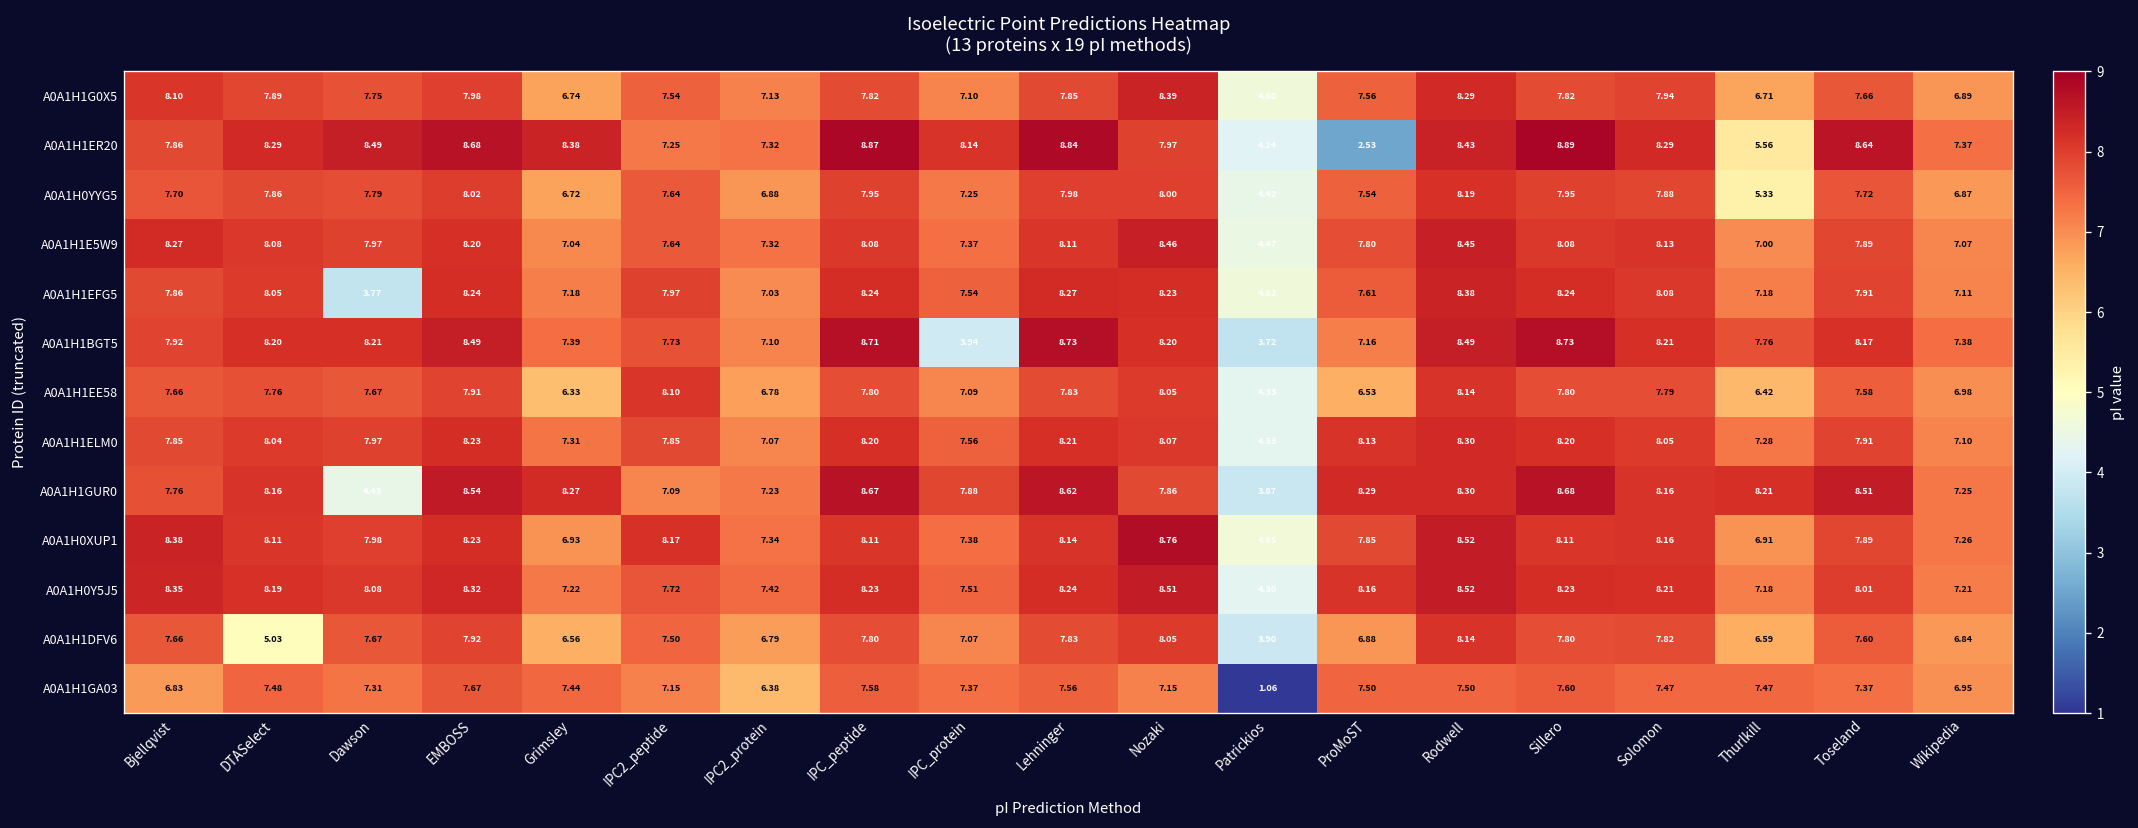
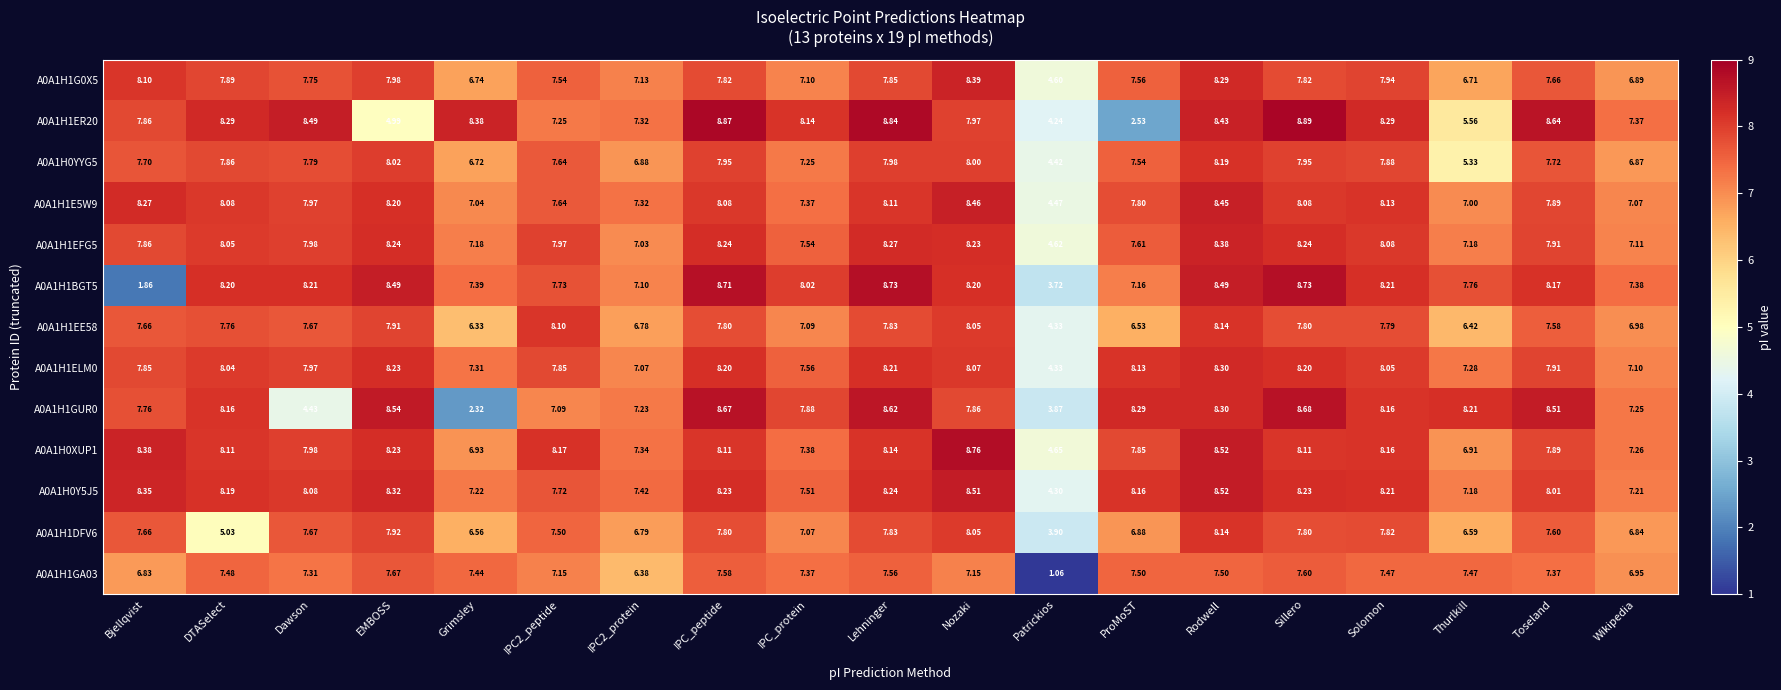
A0A1H1ER20, EMBOSS: 8.68 -> 4.99
A0A1H1EFG5, Dawson: 3.77 -> 7.98
A0A1H1BGT5, Bjellqvist: 7.92 -> 1.86
A0A1H1BGT5, IPC_protein: 3.94 -> 8.02
A0A1H1GUR0, Grimsley: 8.27 -> 2.32
